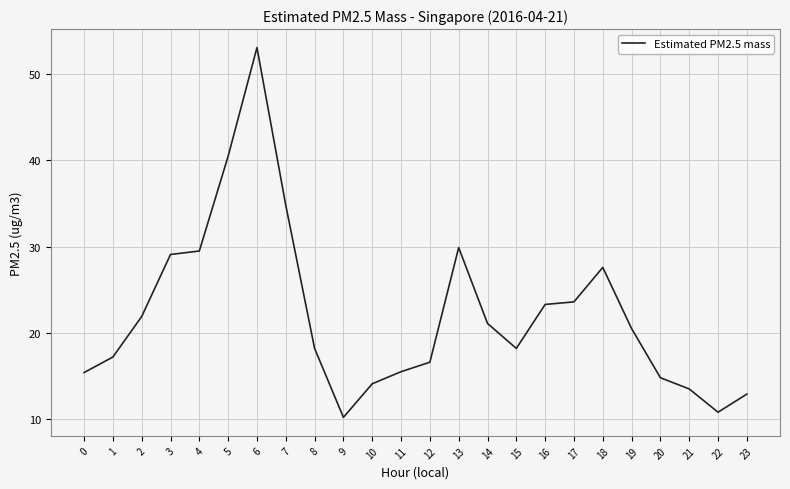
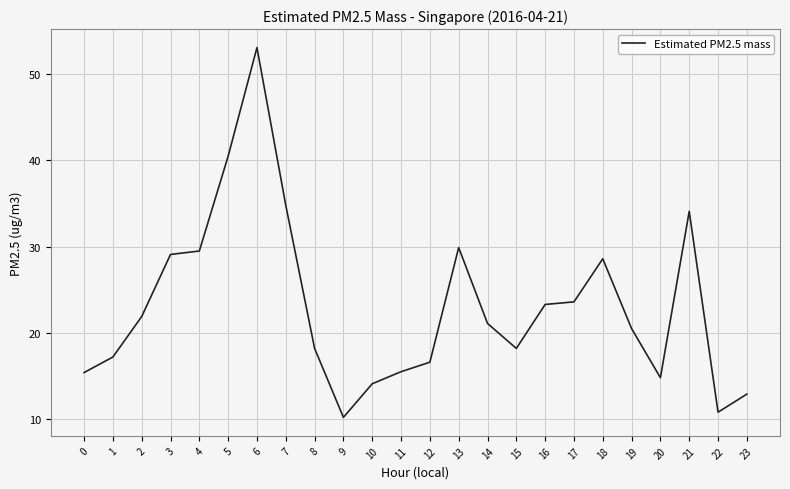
18: 28 -> 29
21: 14 -> 34
